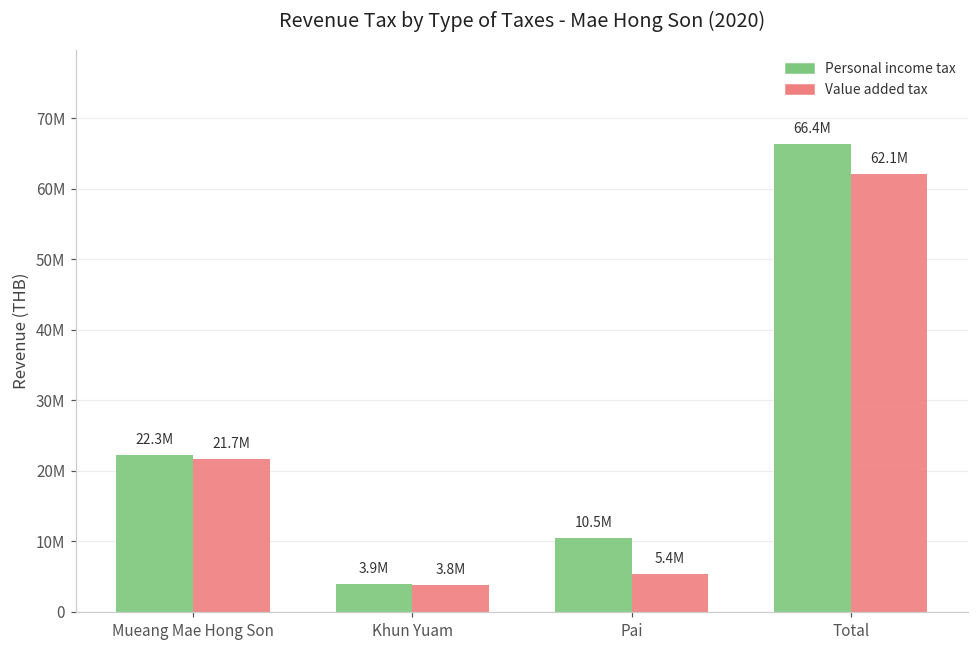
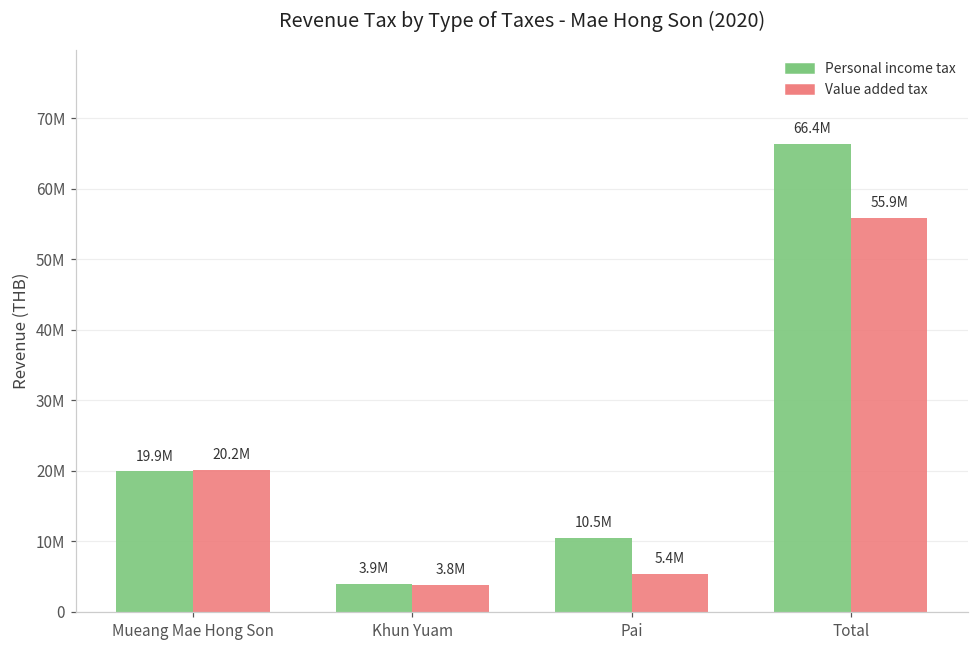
Personal income tax, Mueang Mae Hong Son: 22.3M -> 19.9M
Value added tax, Mueang Mae Hong Son: 21.7M -> 20.2M
Value added tax, Total: 62.1M -> 55.9M
